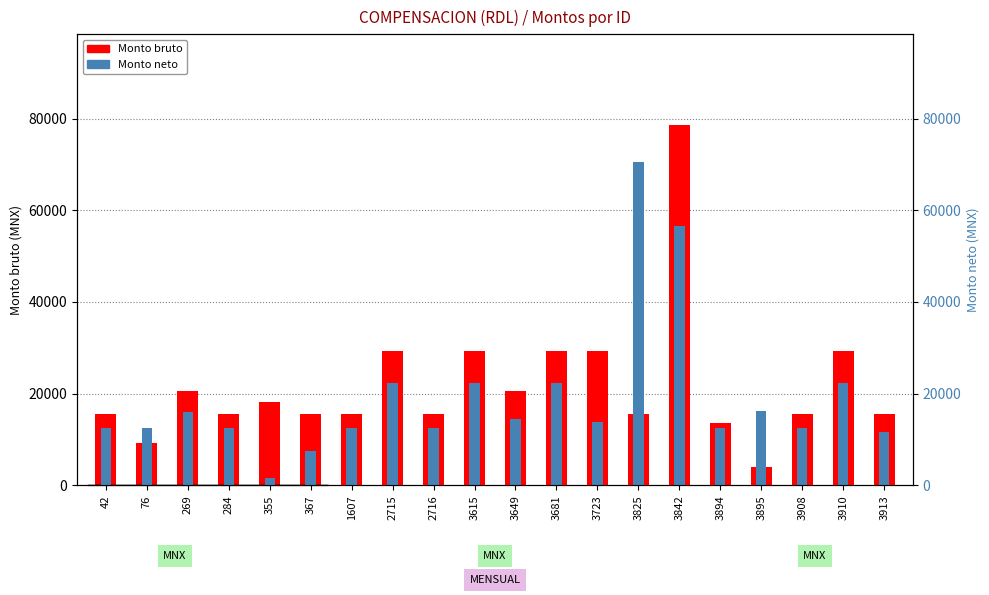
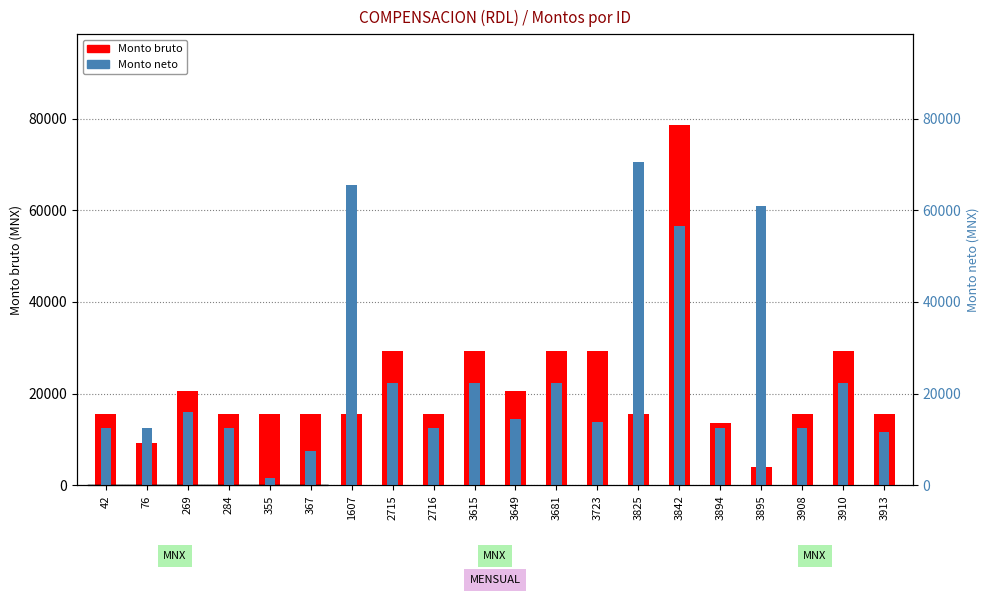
Monto bruto, 355: 18000 -> 16000
Monto neto, 1607: 12000 -> 65000
Monto neto, 3895: 16000 -> 61000
